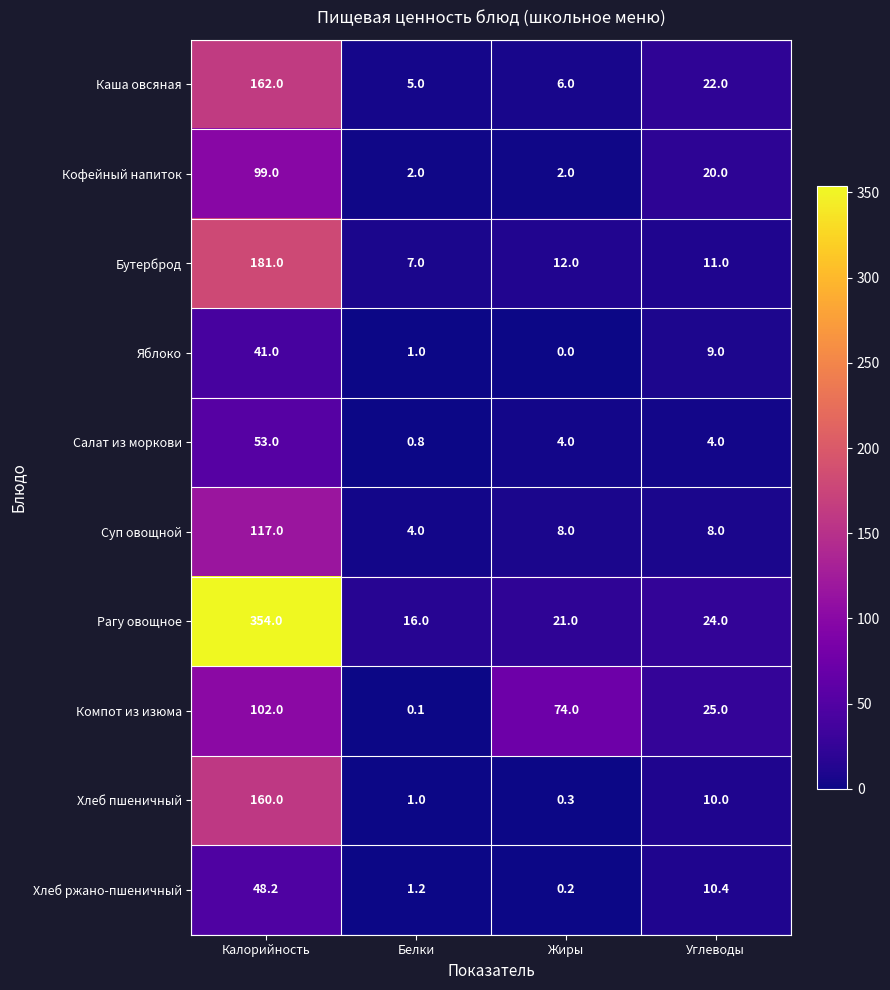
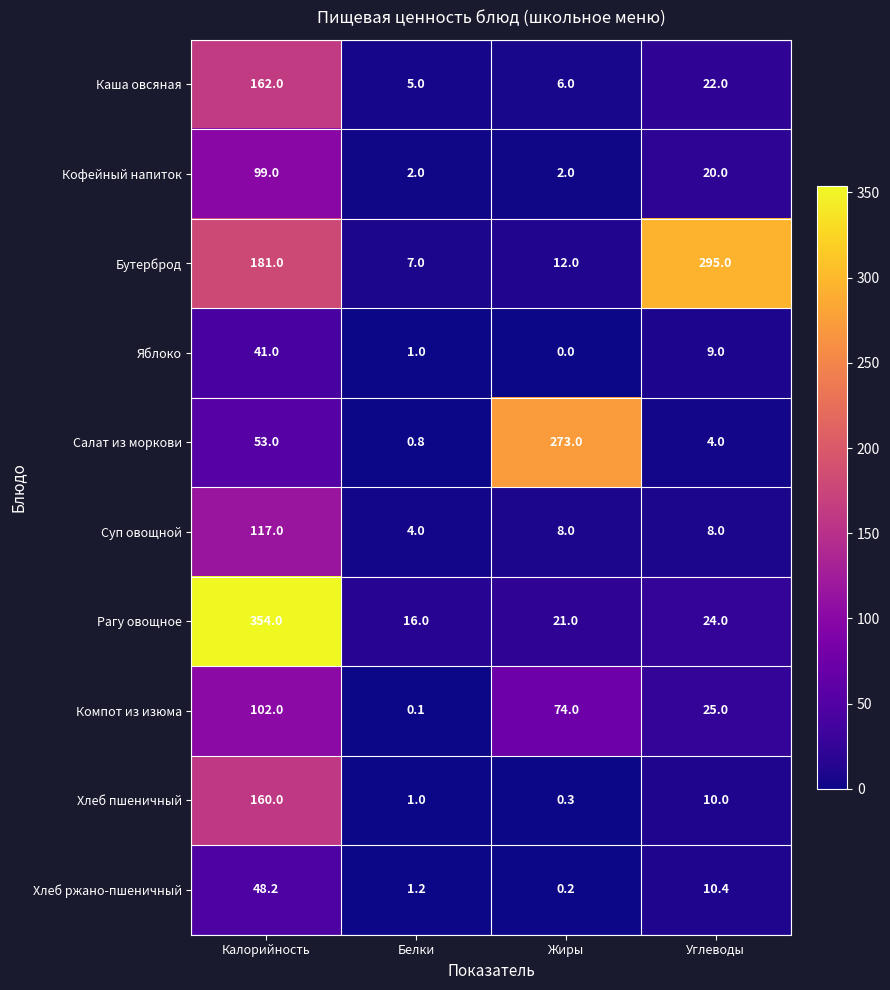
Бутерброд, Углеводы: 11.0 -> 295.0
Салат из моркови, Жиры: 4.0 -> 273.0
